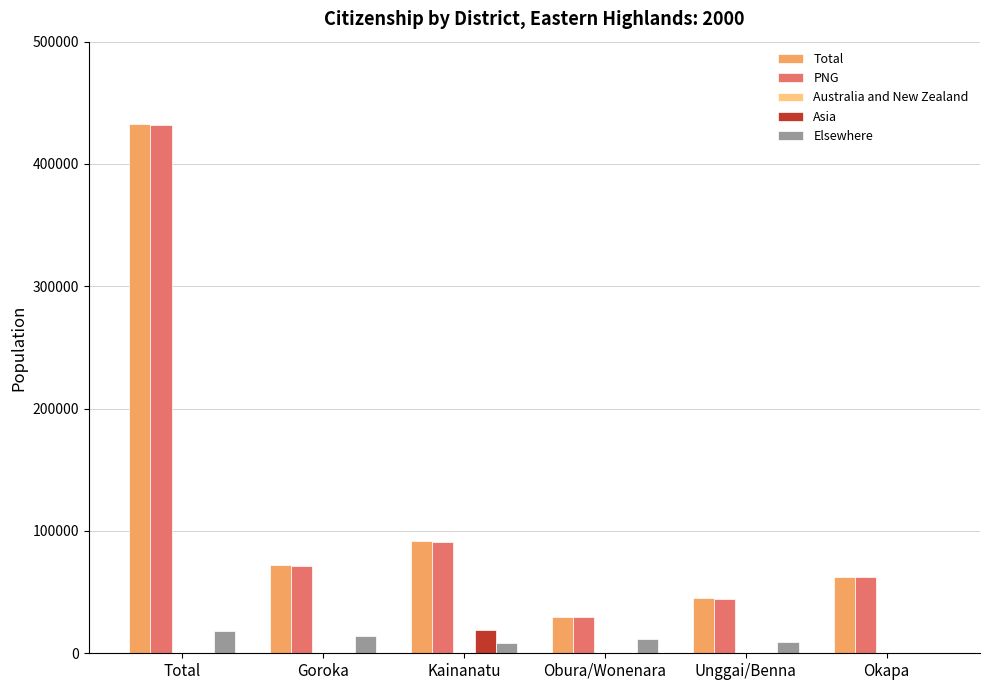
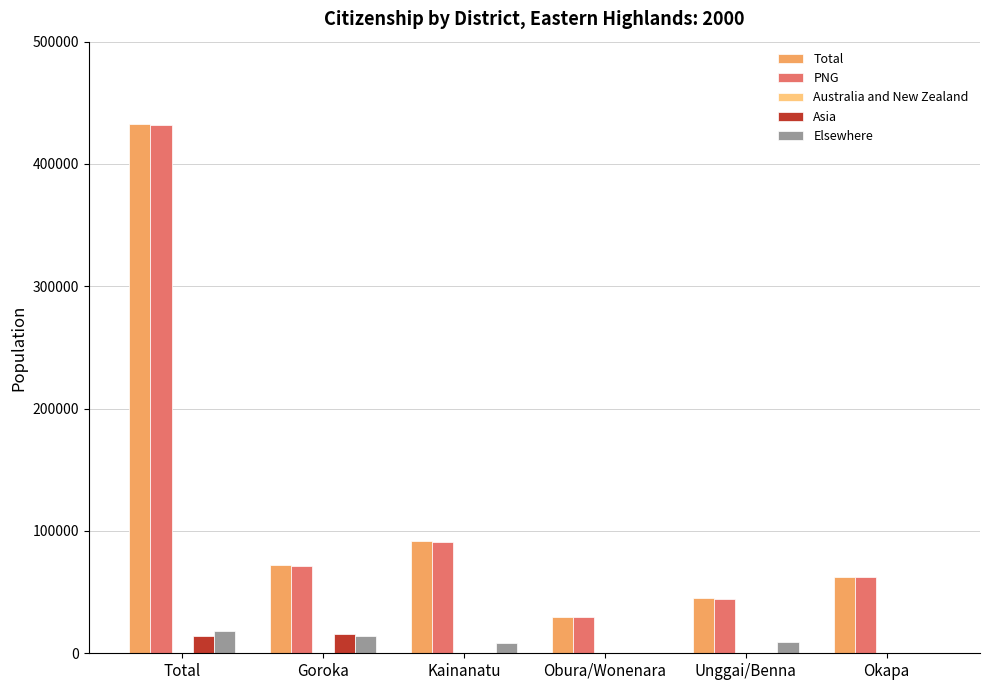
Asia, Total: 0 -> 14000
Asia, Goroka: 0 -> 16000
Asia, Kainanatu: 19000 -> 0
Elsewhere, Obura/Wonenara: 12000 -> 0
